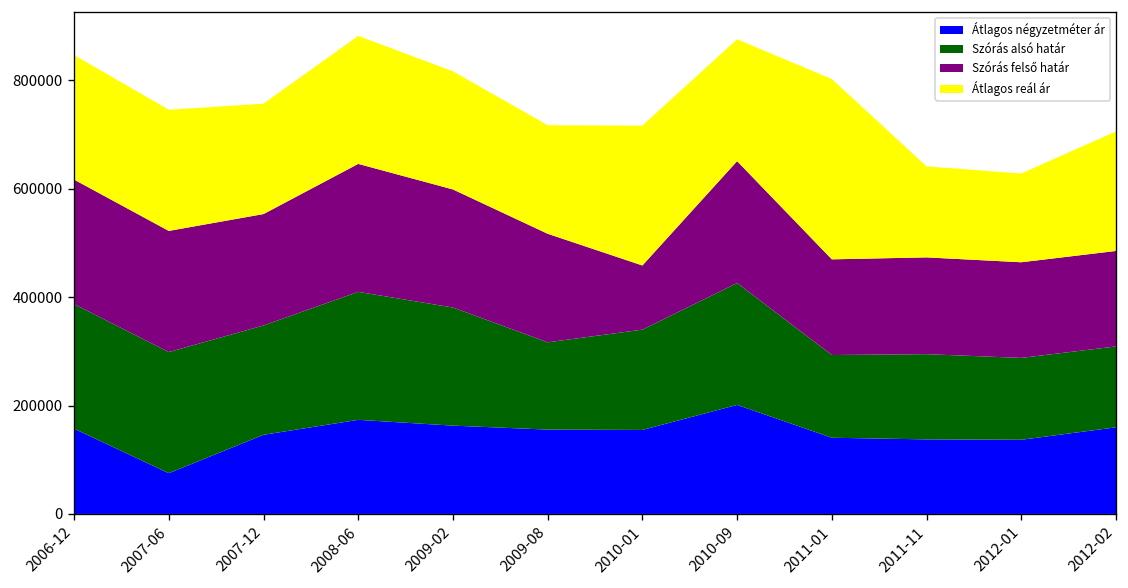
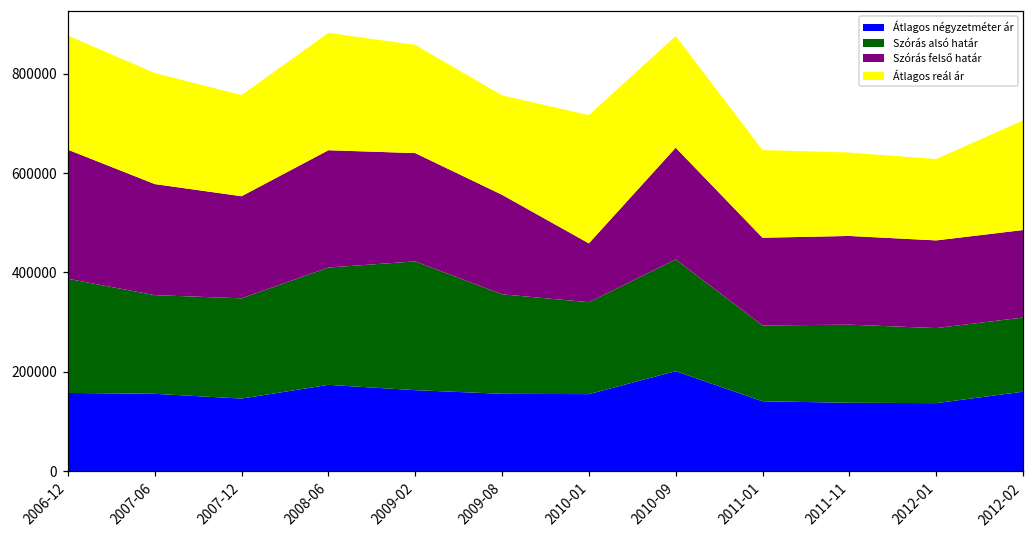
Szórás felső határ, 2006-12: 230000 -> 260000
Átlagos négyzetméter ár, 2007-06: 80000 -> 160000
Szórás alsó határ, 2007-06: 220000 -> 200000
Szórás alsó határ, 2009-02: 220000 -> 260000
Szórás alsó határ, 2009-08: 160000 -> 200000
Átlagos reál ár, 2011-01: 330000 -> 180000
